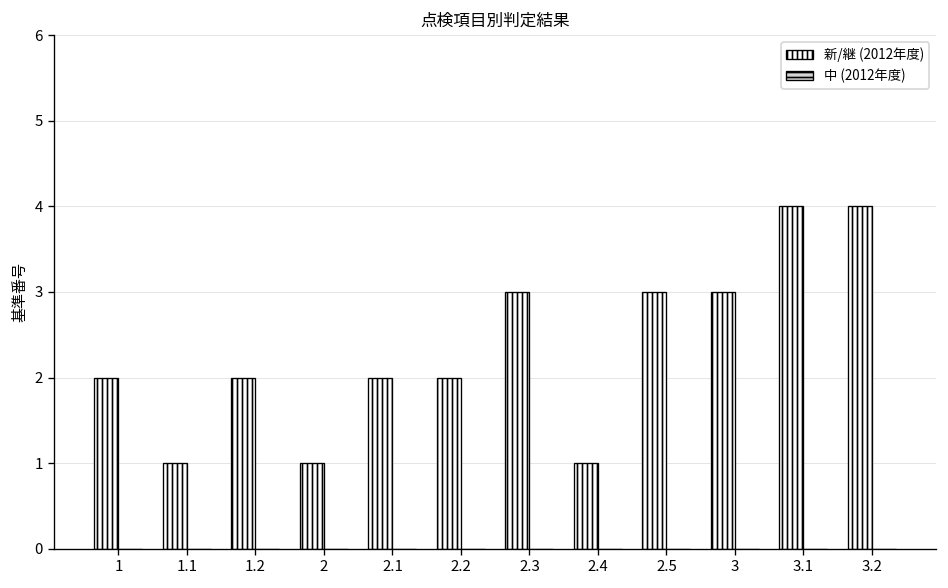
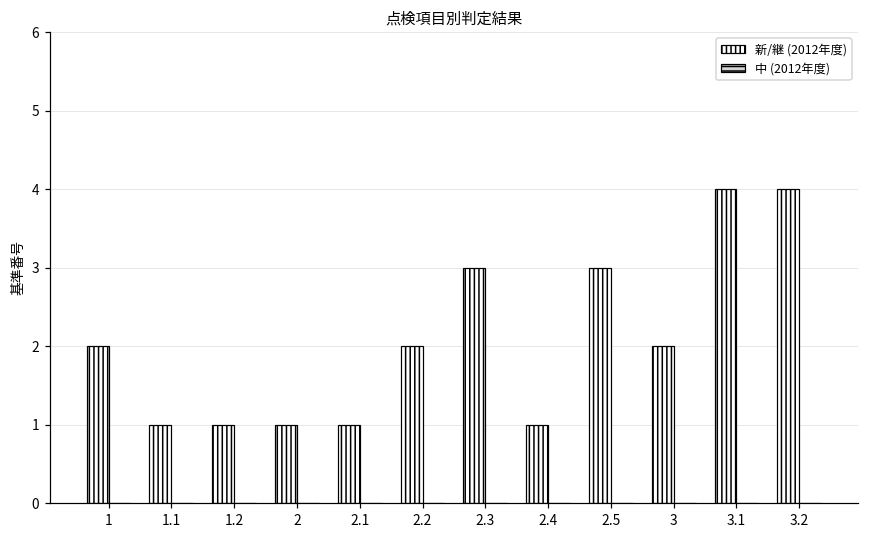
新/継 (2012年度), 1.2: 2 -> 1
新/継 (2012年度), 2.1: 2 -> 1
新/継 (2012年度), 3: 3 -> 2
